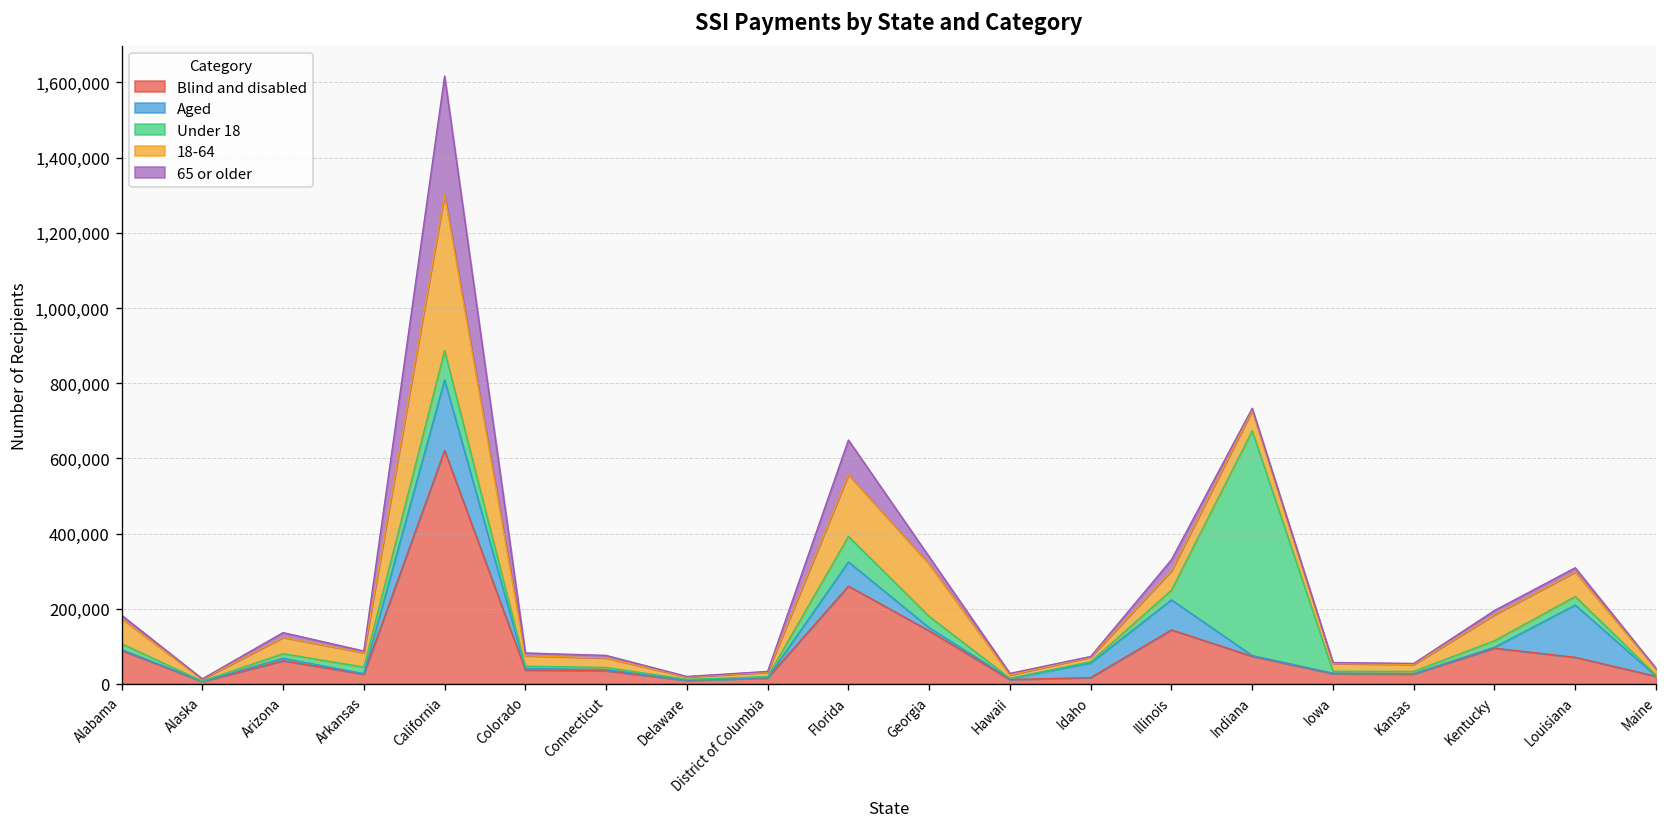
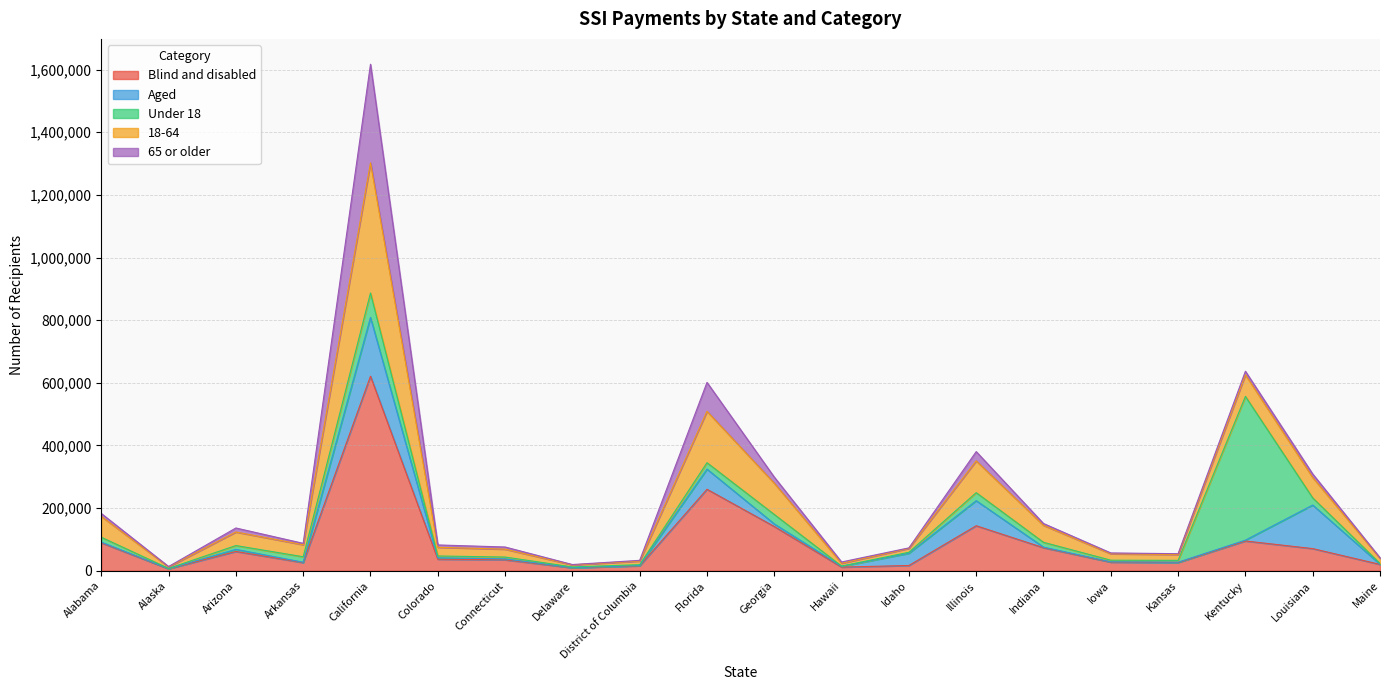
Under 18, Florida: 70,000 -> 20,000
18-64, Georgia: 140,000 -> 100,000
18-64, Illinois: 50,000 -> 100,000
Under 18, Indiana: 600,000 -> 20,000
Under 18, Kentucky: 20,000 -> 460,000
